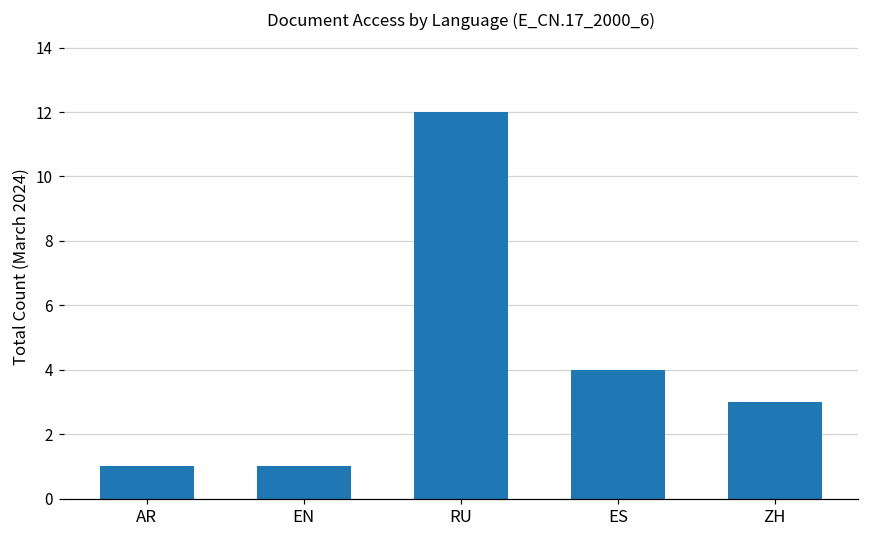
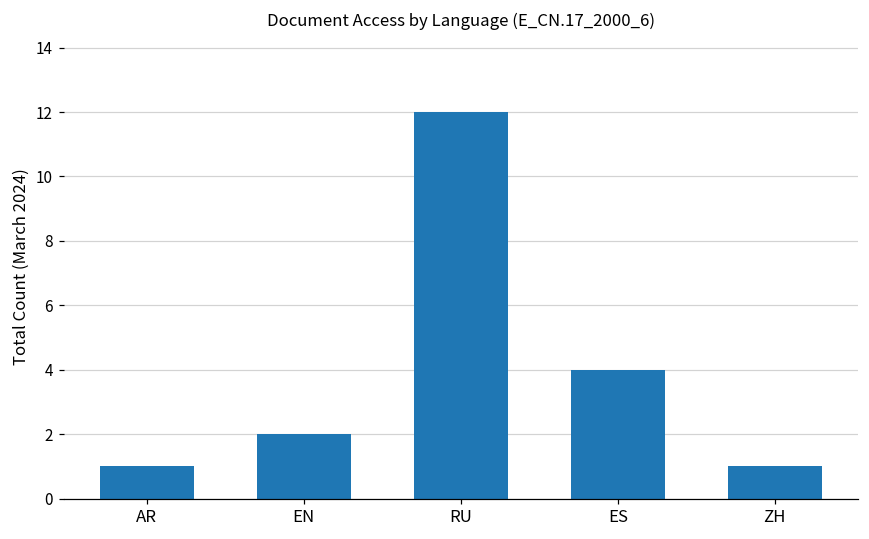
EN: 1 -> 2
ZH: 3 -> 1
